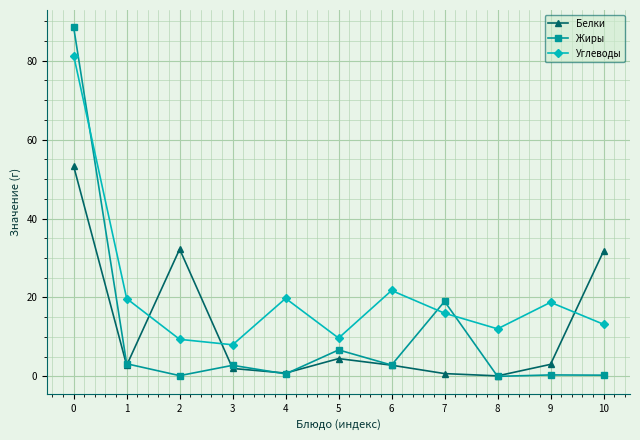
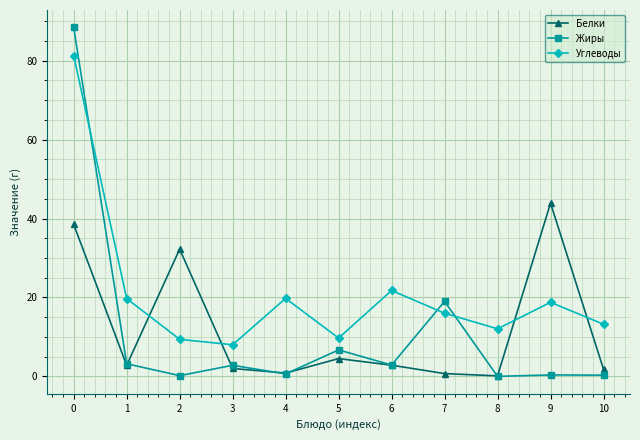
Белки, 0: 53 -> 39
Белки, 9: 3 -> 44
Белки, 10: 32 -> 2
